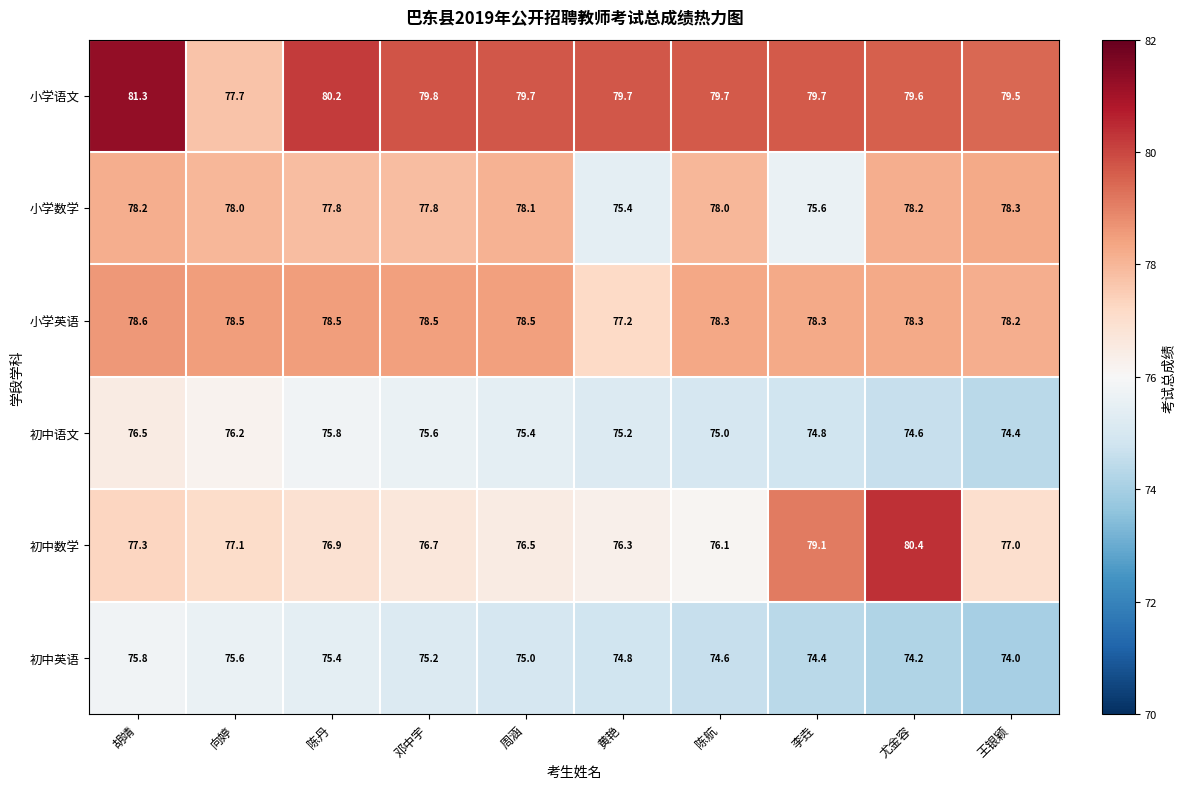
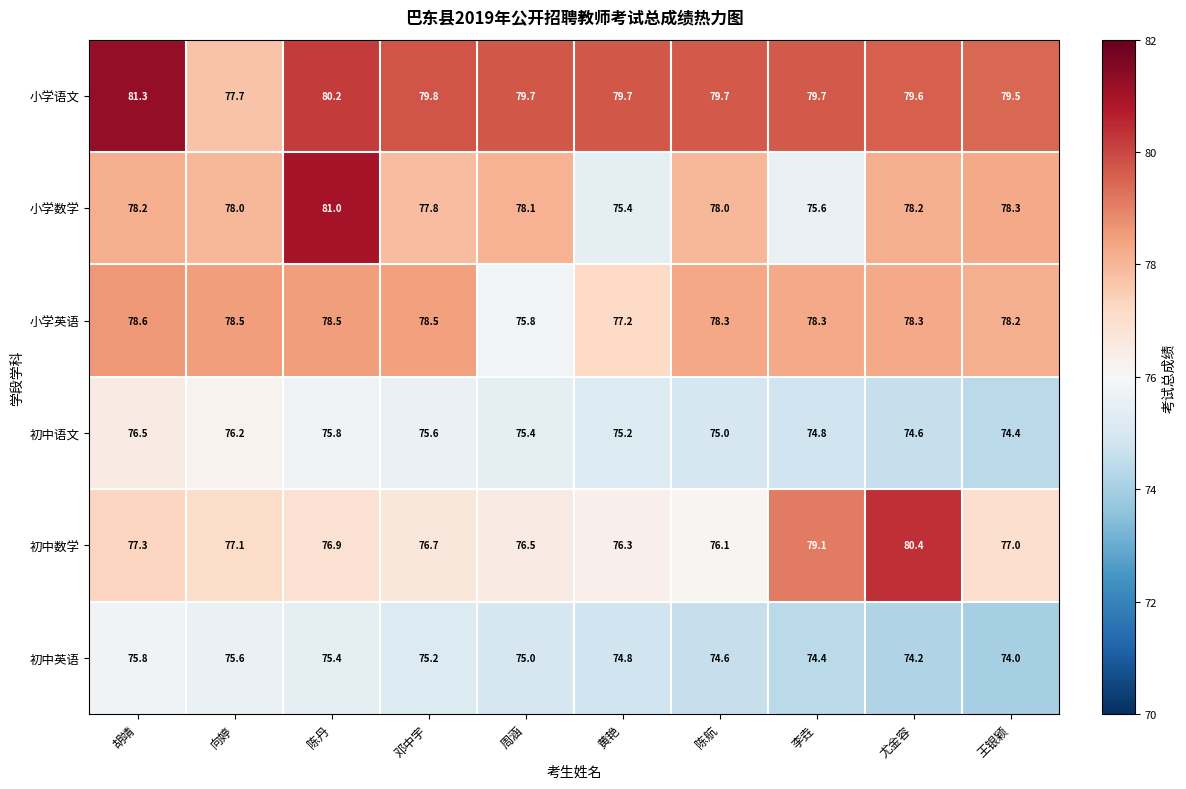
小学数学, 陈丹: 77.8 -> 81.0
小学英语, 周涵: 78.5 -> 75.8
